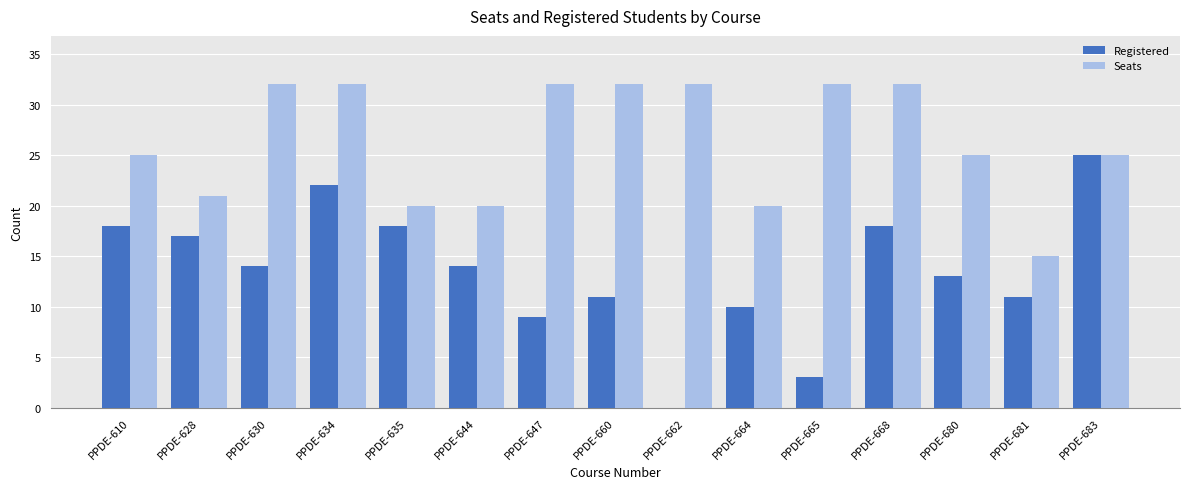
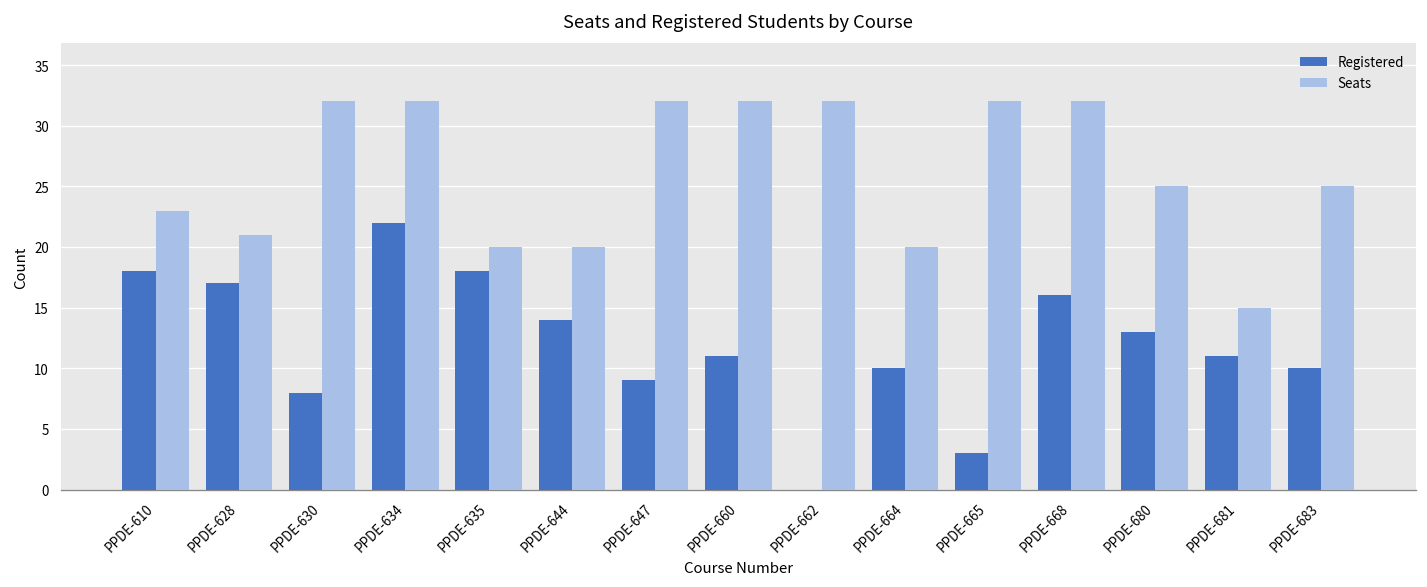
Seats, PPDE-610: 25 -> 23
Registered, PPDE-630: 14 -> 8
Registered, PPDE-668: 18 -> 16
Registered, PPDE-683: 25 -> 10
